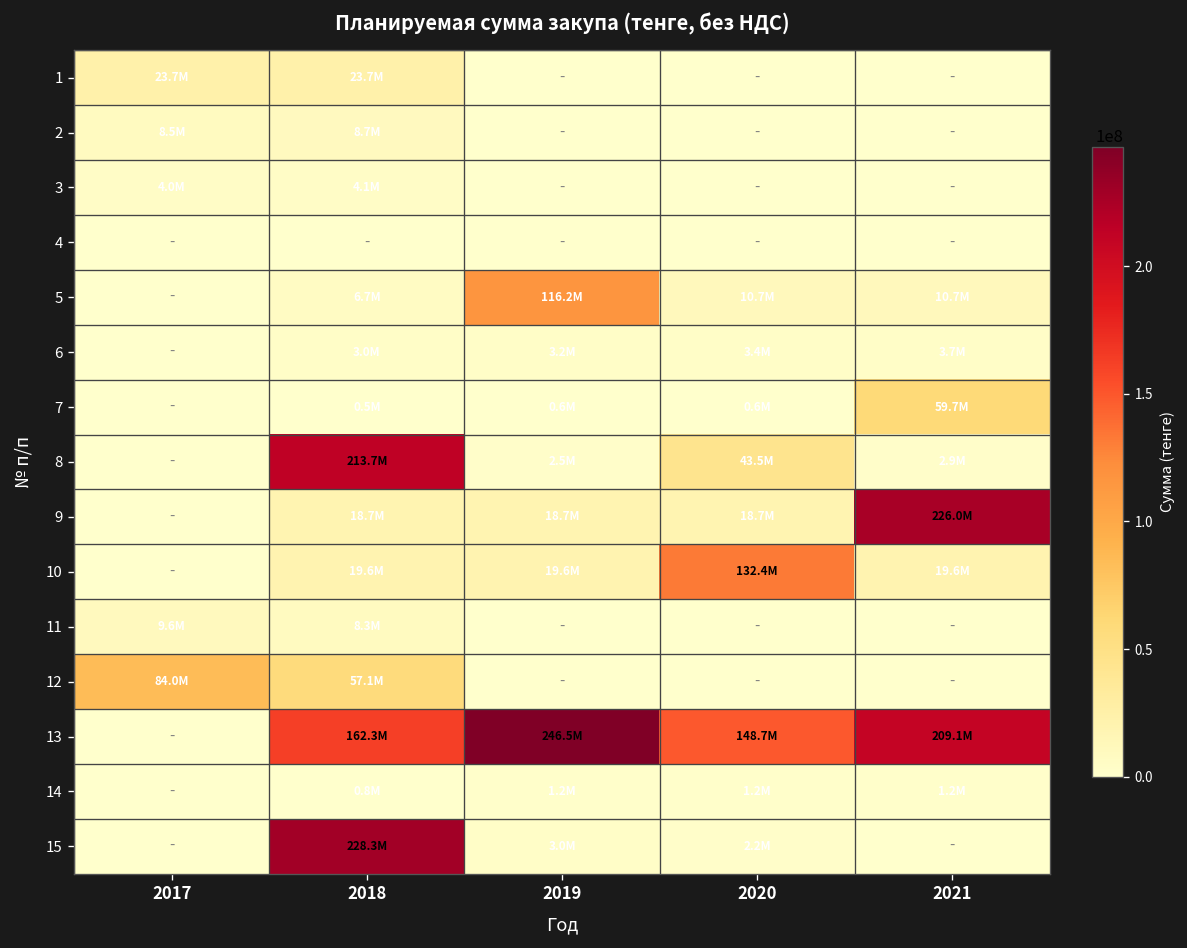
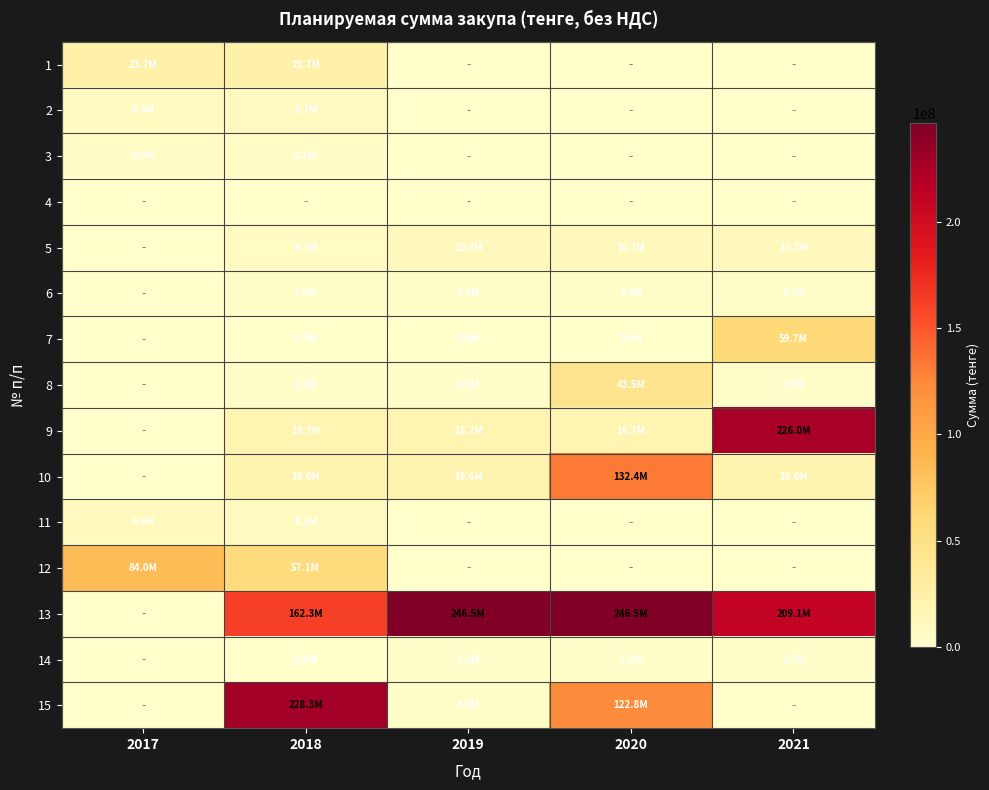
5, 2019: 116.2M -> 10.7M
8, 2018: 213.7M -> 2.3M
13, 2020: 148.7M -> 246.5M
15, 2020: 2.2M -> 122.8M
